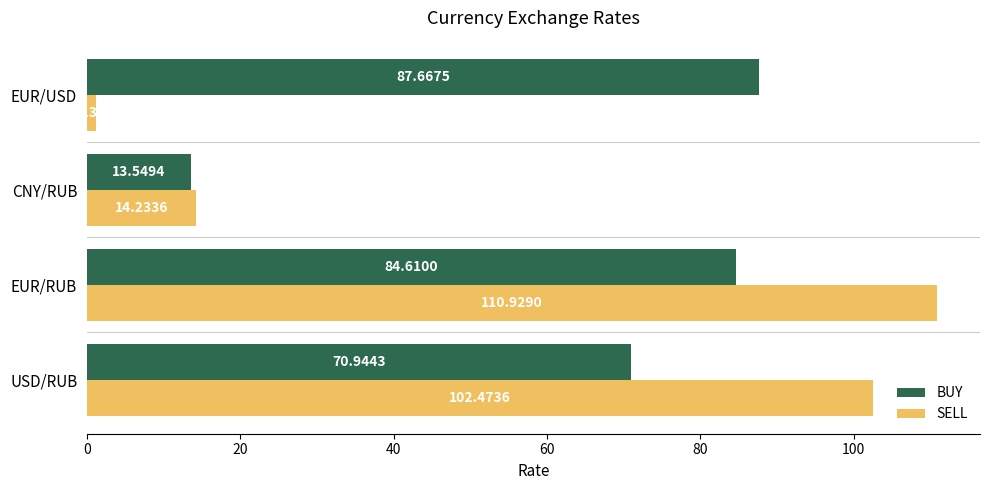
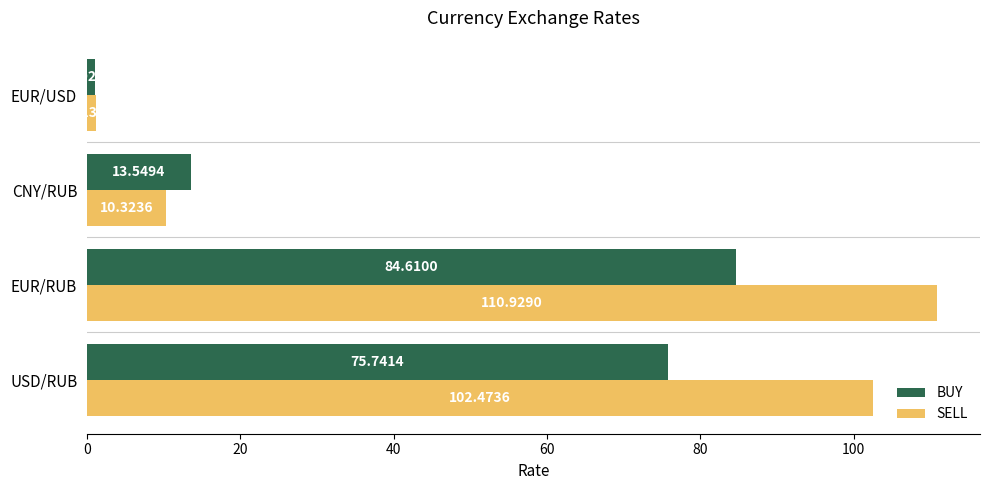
BUY, EUR/USD: 88 -> 1
SELL, CNY/RUB: 14.2336 -> 10.3236
BUY, USD/RUB: 70.9443 -> 75.7414
